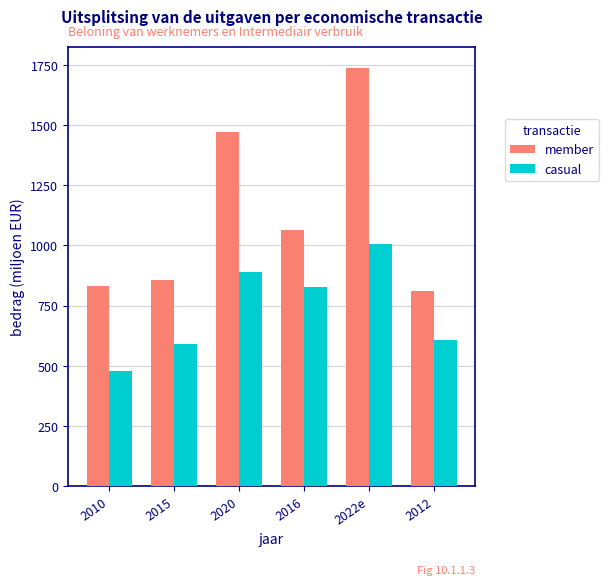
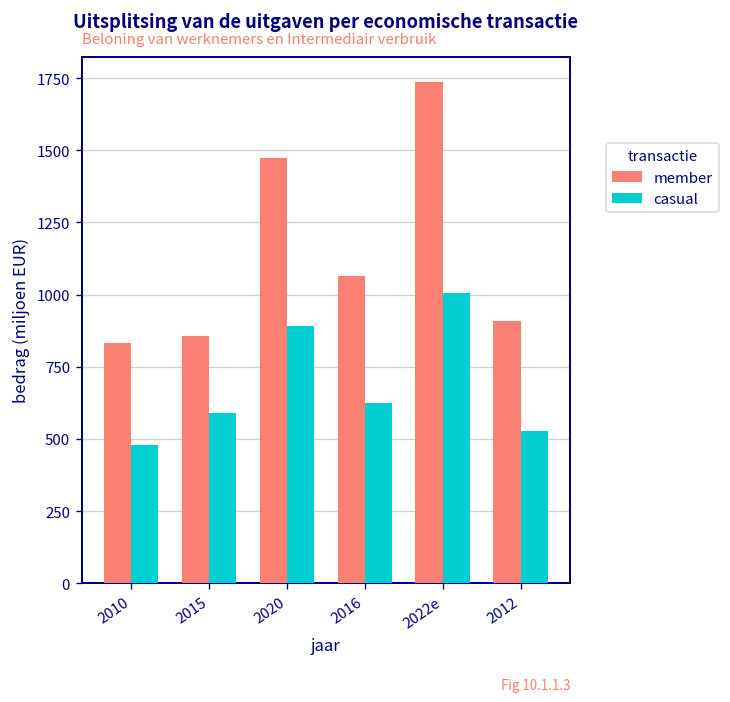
casual, 2016: 830 -> 620
member, 2012: 810 -> 910
casual, 2012: 610 -> 530
